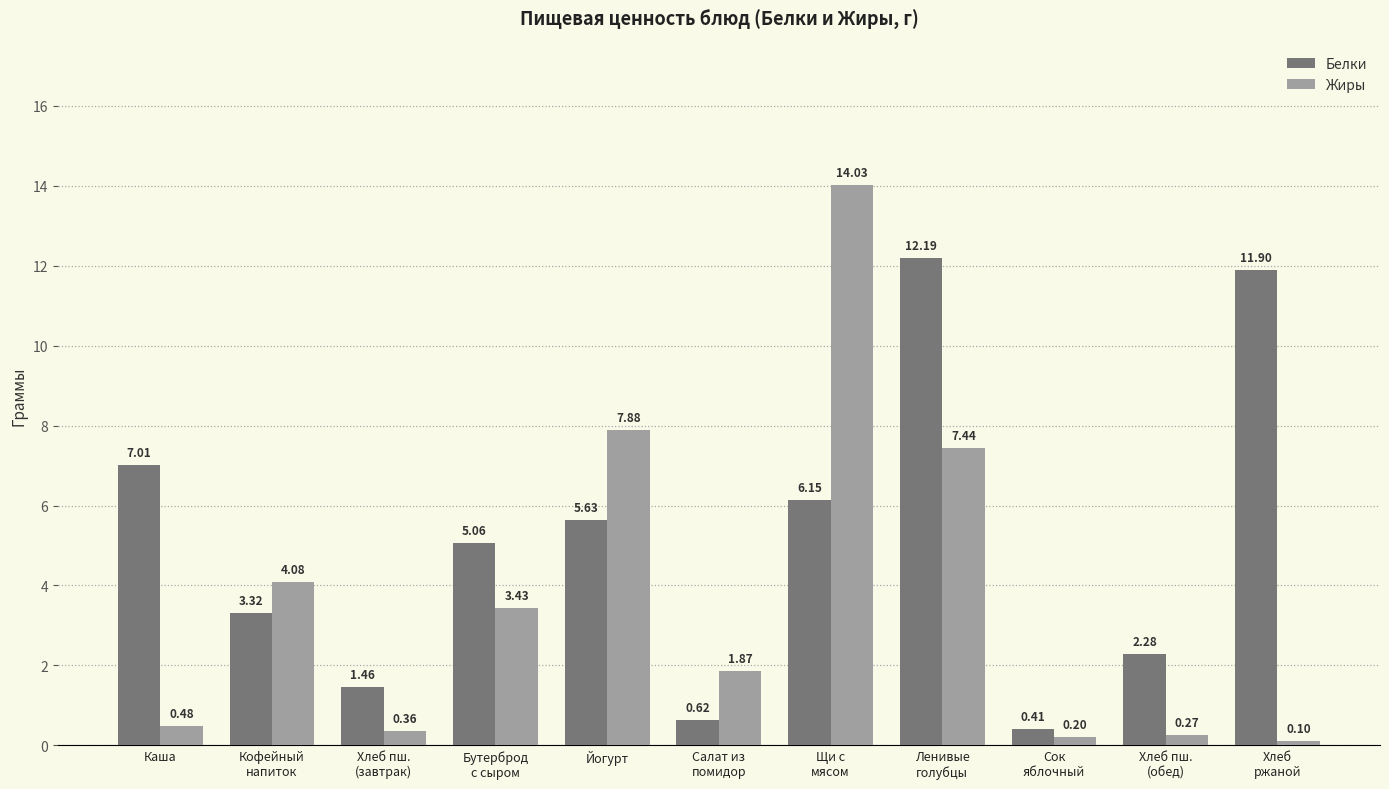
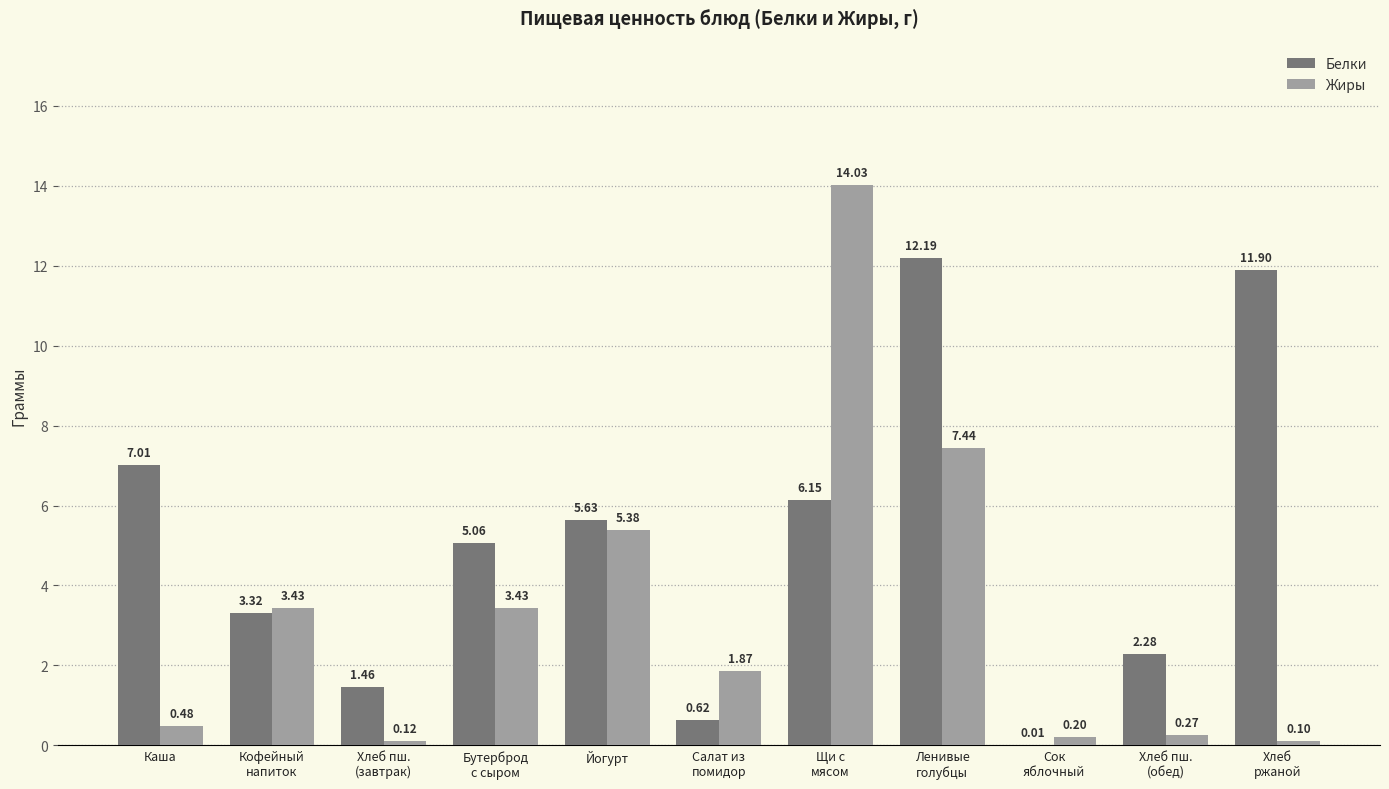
Жиры, Кофейный напиток: 4.08 -> 3.43
Жиры, Хлеб пш. (завтрак): 0.36 -> 0.12
Жиры, Йогурт: 7.88 -> 5.38
Белки, Сок яблочный: 0.41 -> 0.01
